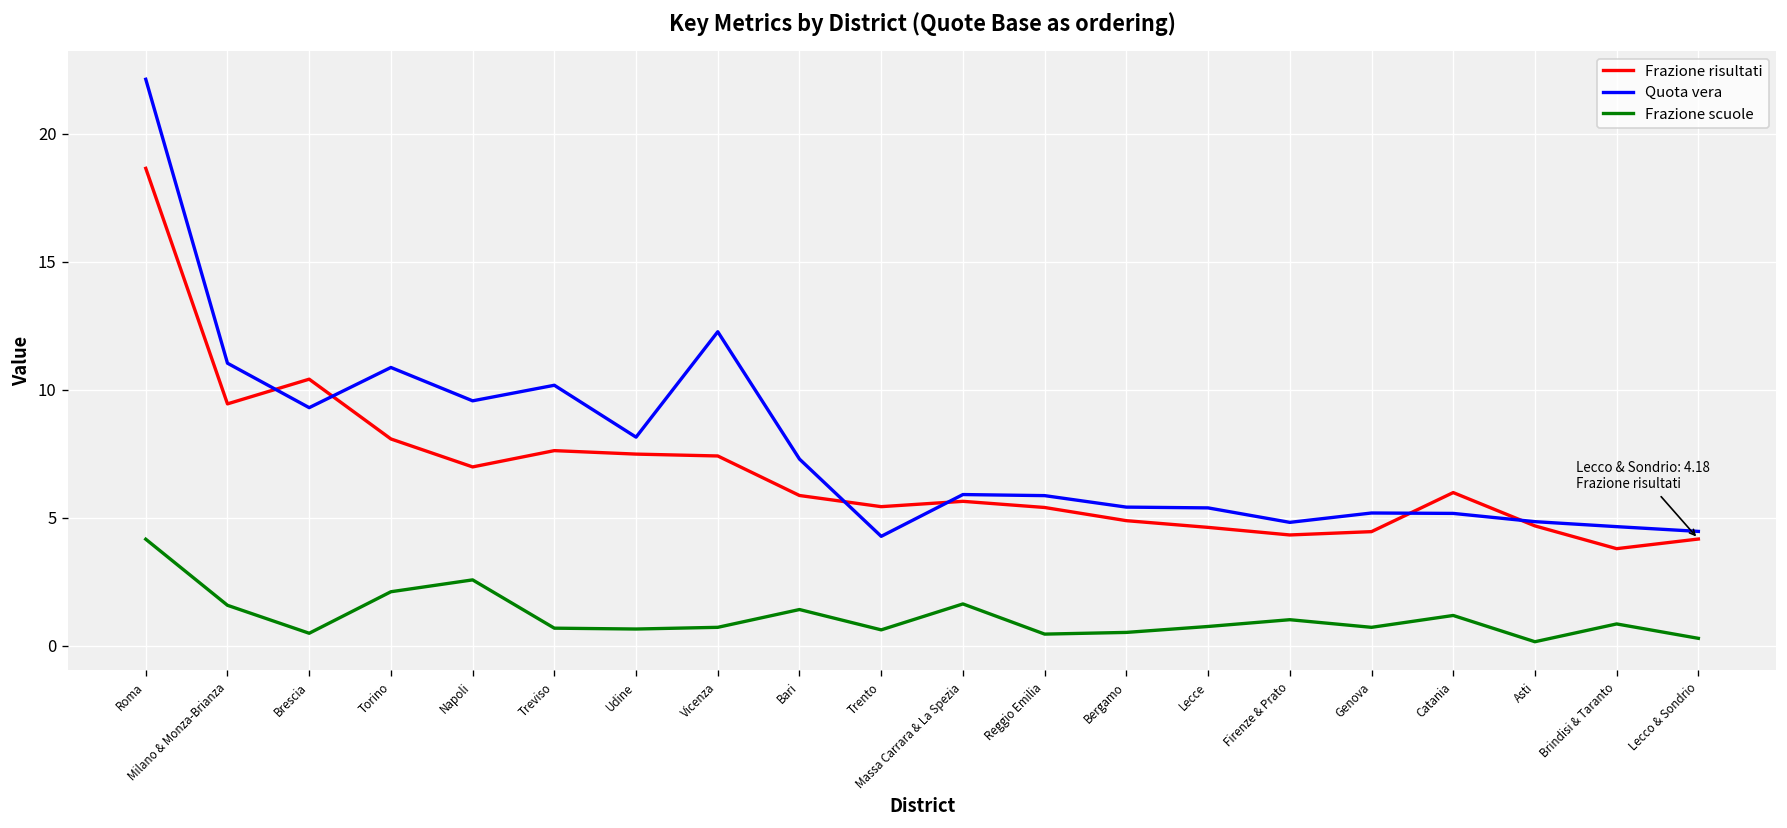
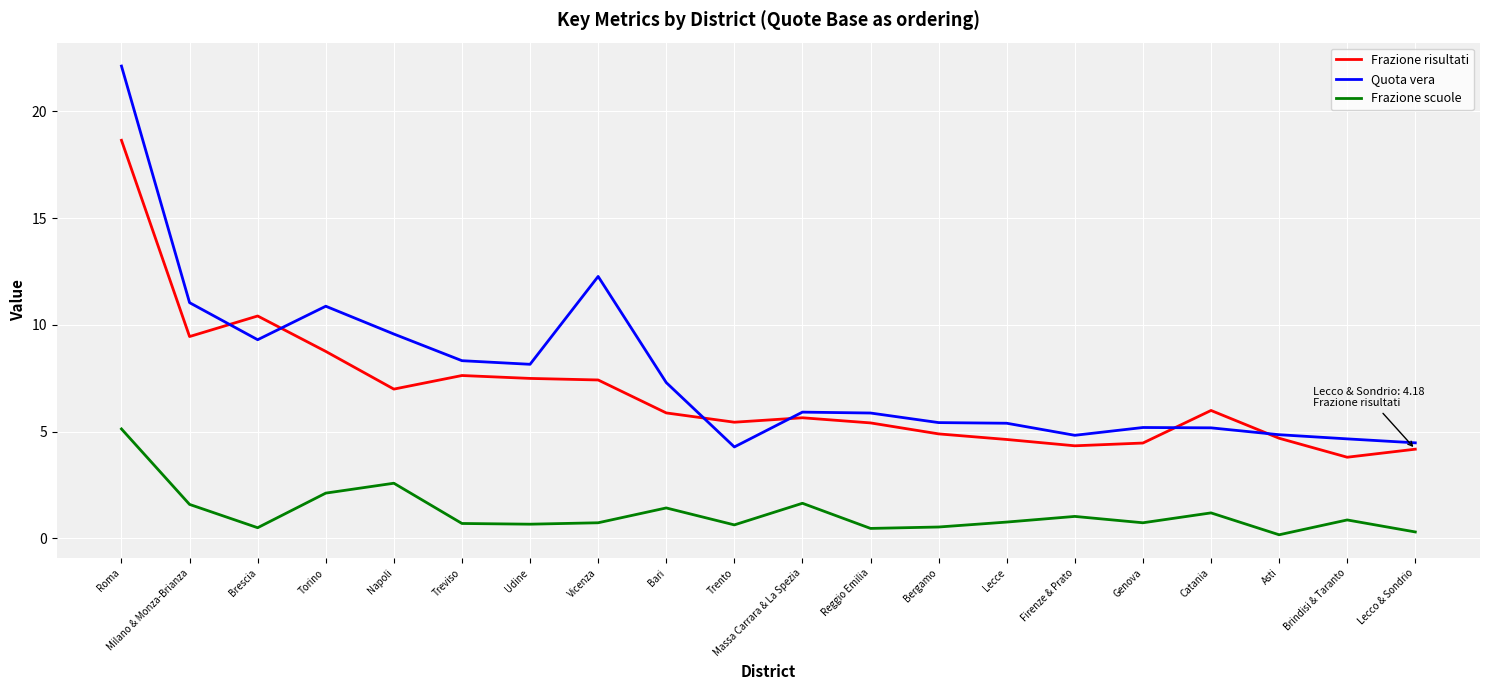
Frazione scuole, Roma: 4.2 -> 5.1
Frazione risultati, Torino: 8.1 -> 8.8
Quota vera, Treviso: 10.2 -> 8.3
